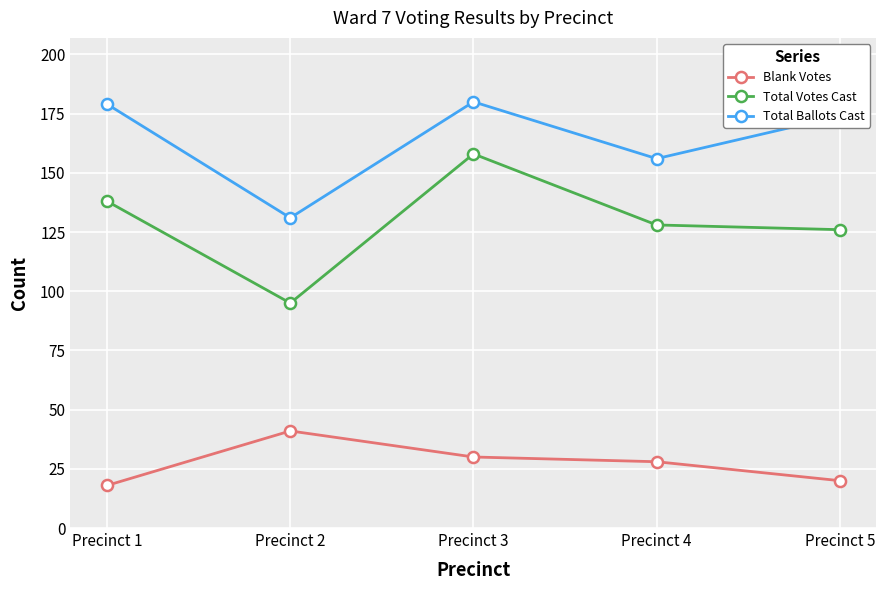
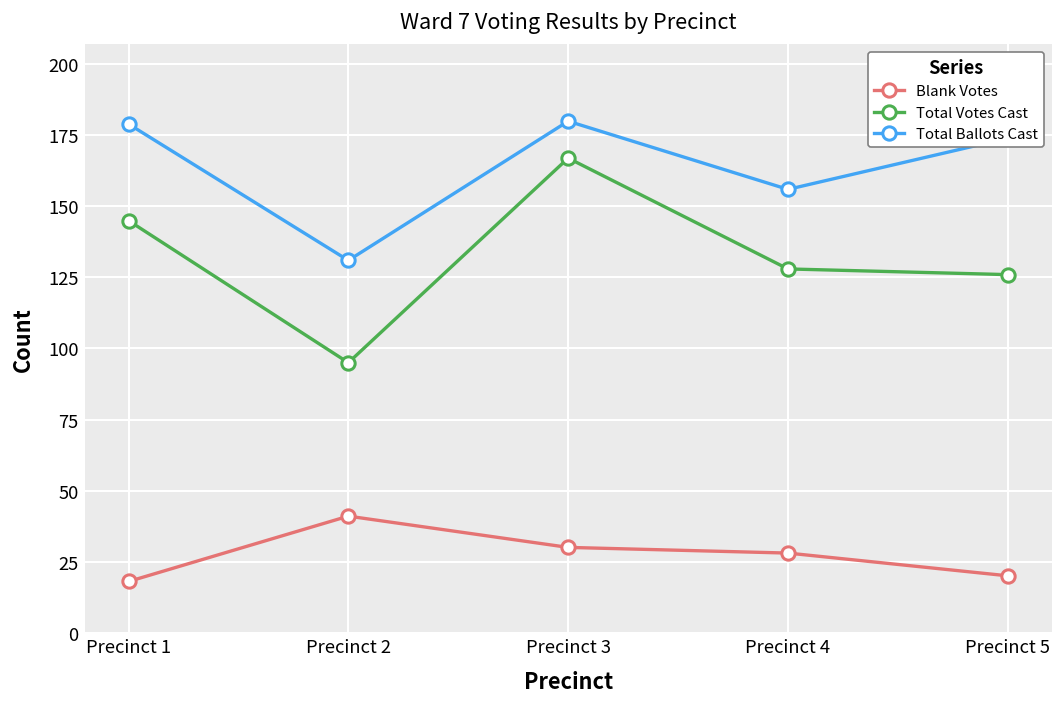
Total Votes Cast, Precinct 1: 138 -> 145
Total Votes Cast, Precinct 3: 158 -> 167
